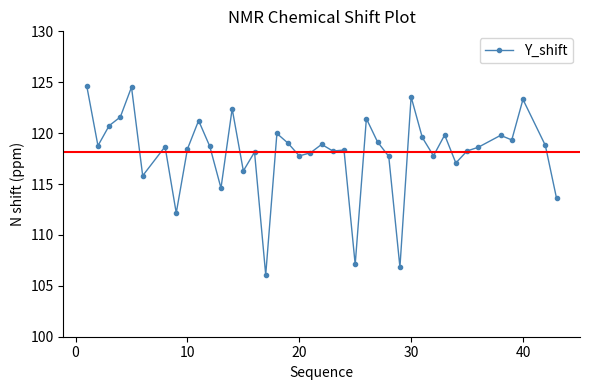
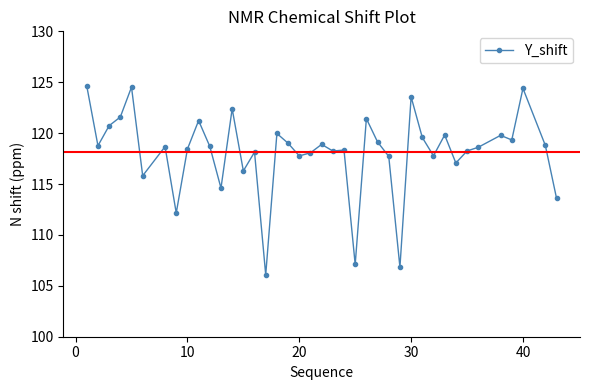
40: 123.3 -> 124.4
